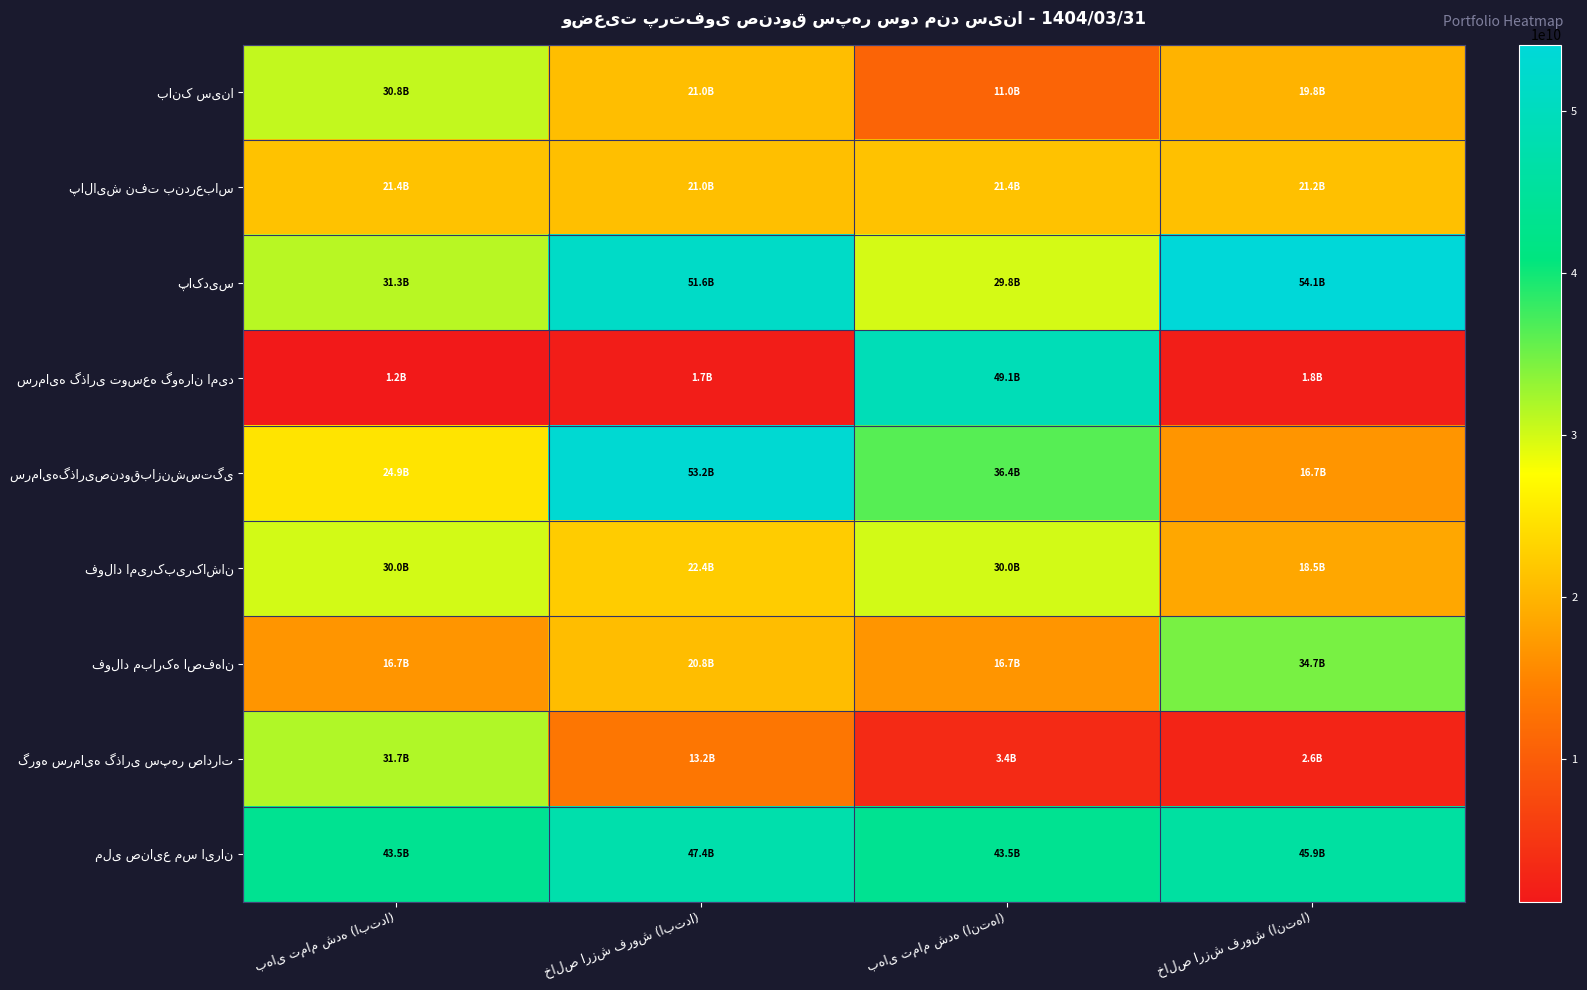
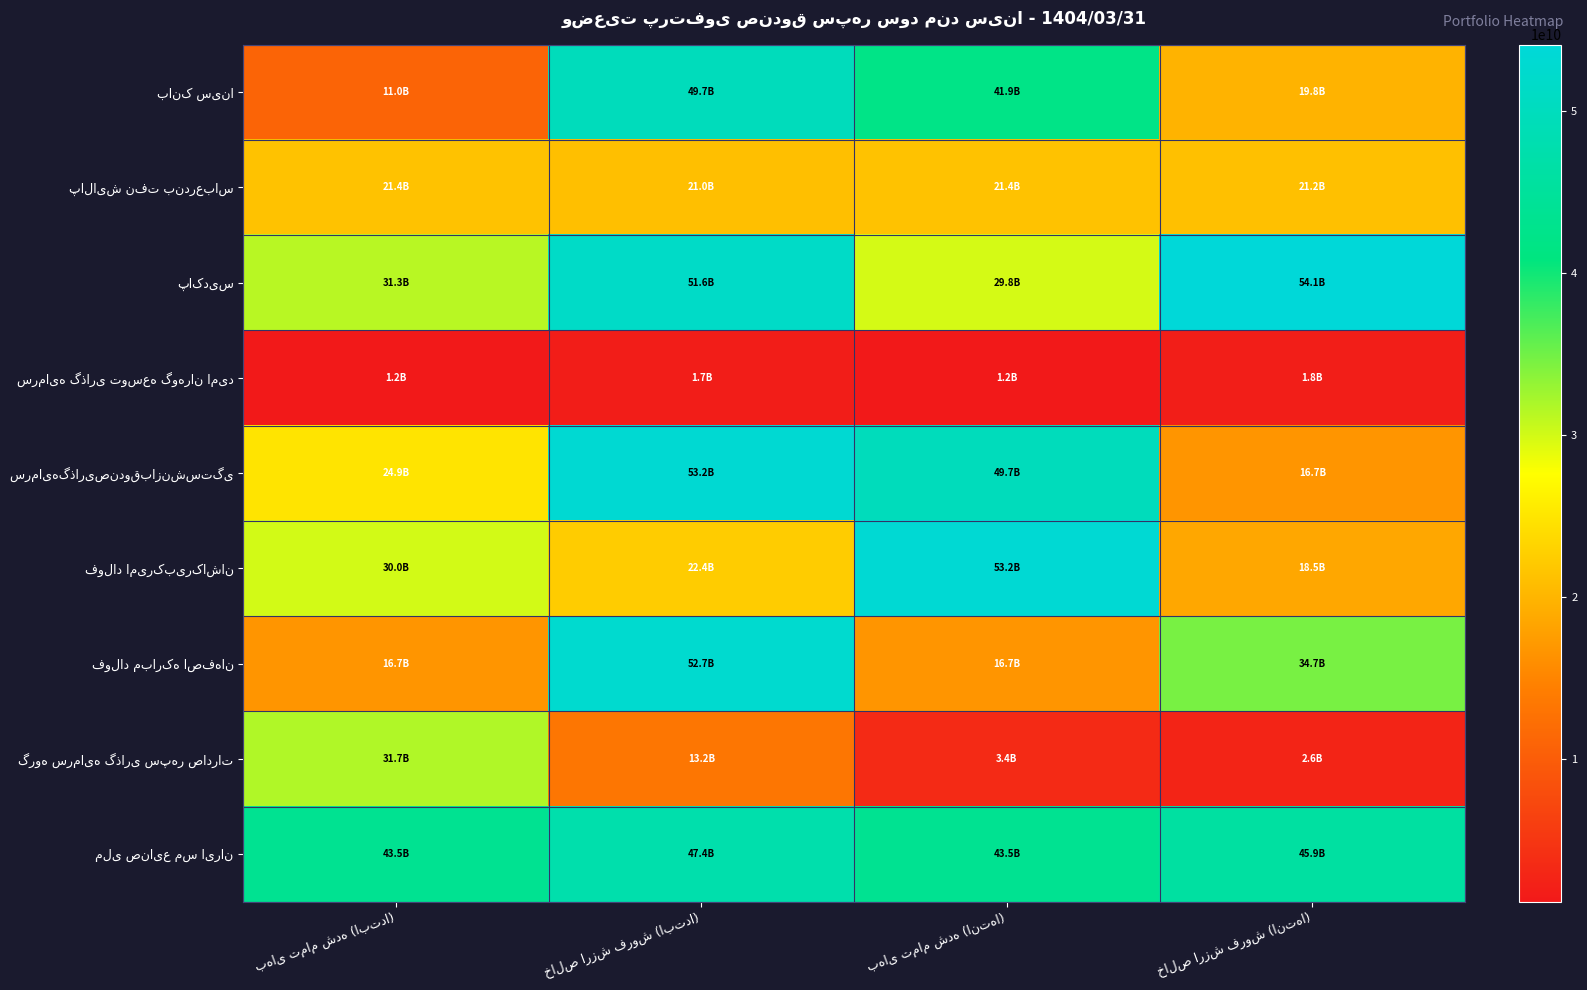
بانک سینا, بهای تمام شده (ابتدا): 30.8B -> 11.0B
بانک سینا, خالص ارزش فروش (ابتدا): 21.0B -> 49.7B
بانک سینا, بهای تمام شده (انتها): 11.0B -> 41.9B
سرمایه گذاری توسعه گوهران امید, بهای تمام شده (انتها): 49.1B -> 1.2B
سرمایه‌گذاری‌صندوق‌بازنشستگی‌, بهای تمام شده (انتها): 36.4B -> 49.7B
فولاد امیرکبیرکاشان, بهای تمام شده (انتها): 30.0B -> 53.2B
فولاد مبارکه اصفهان, خالص ارزش فروش (ابتدا): 20.8B -> 52.7B
